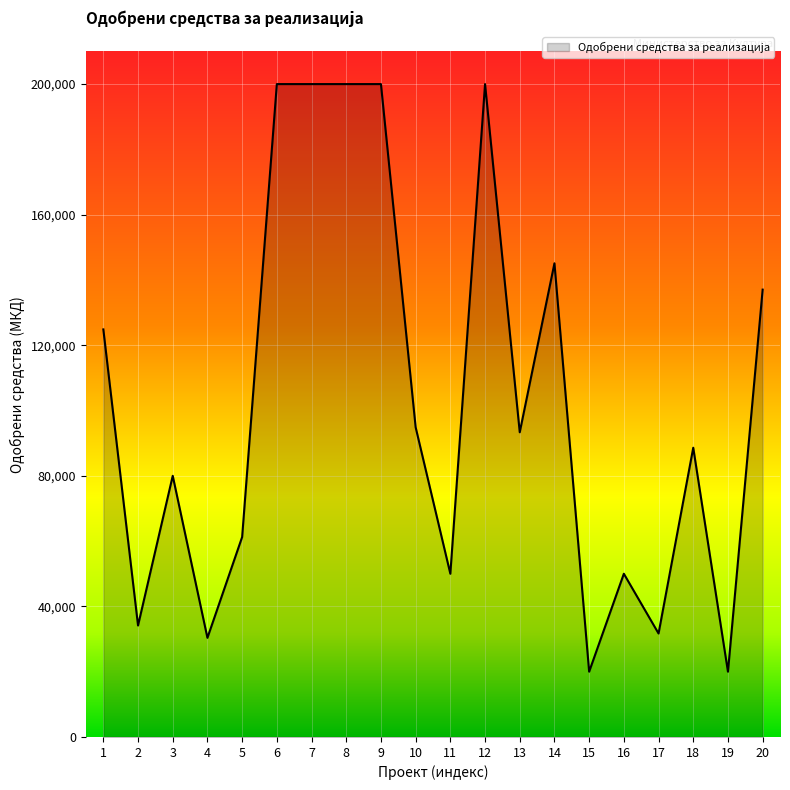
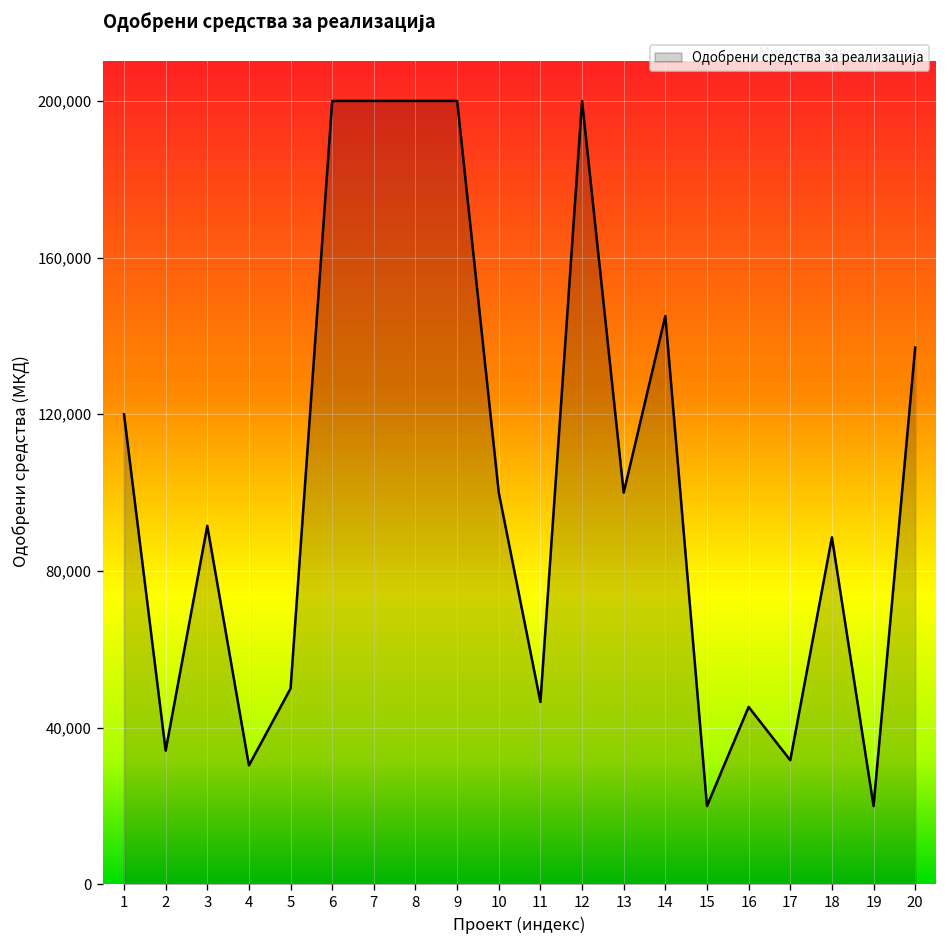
1: 125,000 -> 120,000
3: 80,000 -> 92,000
5: 61,000 -> 50,000
10: 95,000 -> 100,000
11: 50,000 -> 47,000
13: 93,000 -> 100,000
16: 50,000 -> 45,000
